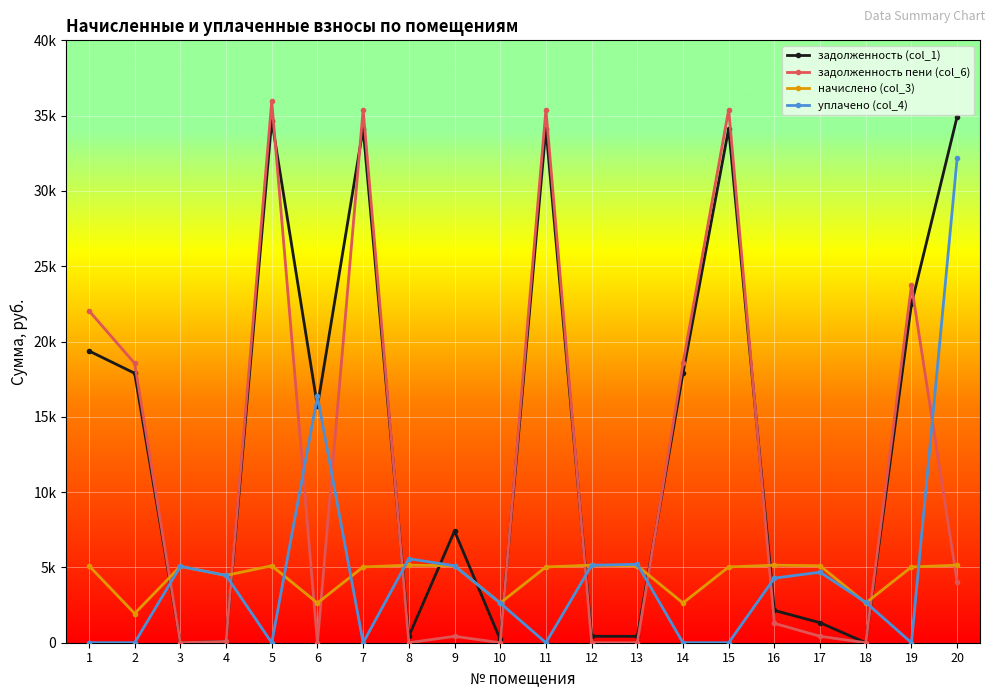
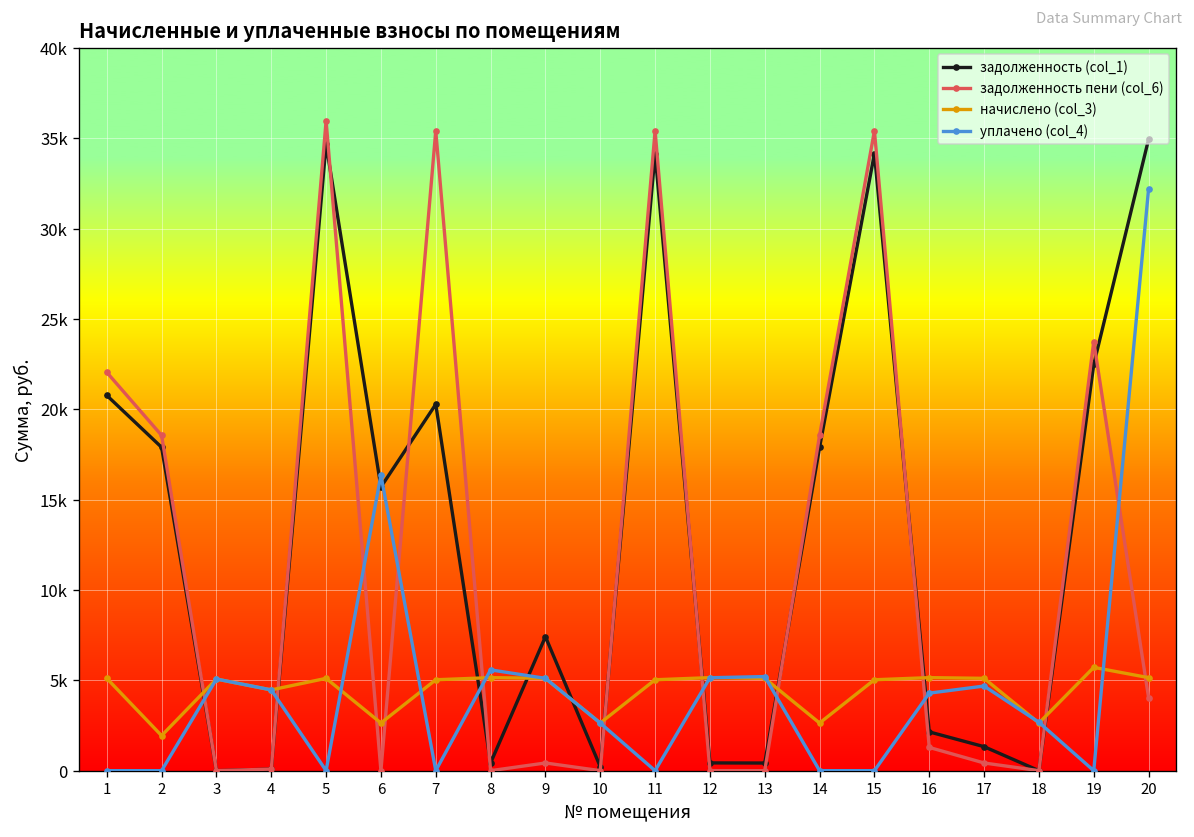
задолженность (col_1), 1: 19400 -> 20800
задолженность (col_1), 7: 34100 -> 20300
начислено (col_3), 19: 5000 -> 5700
